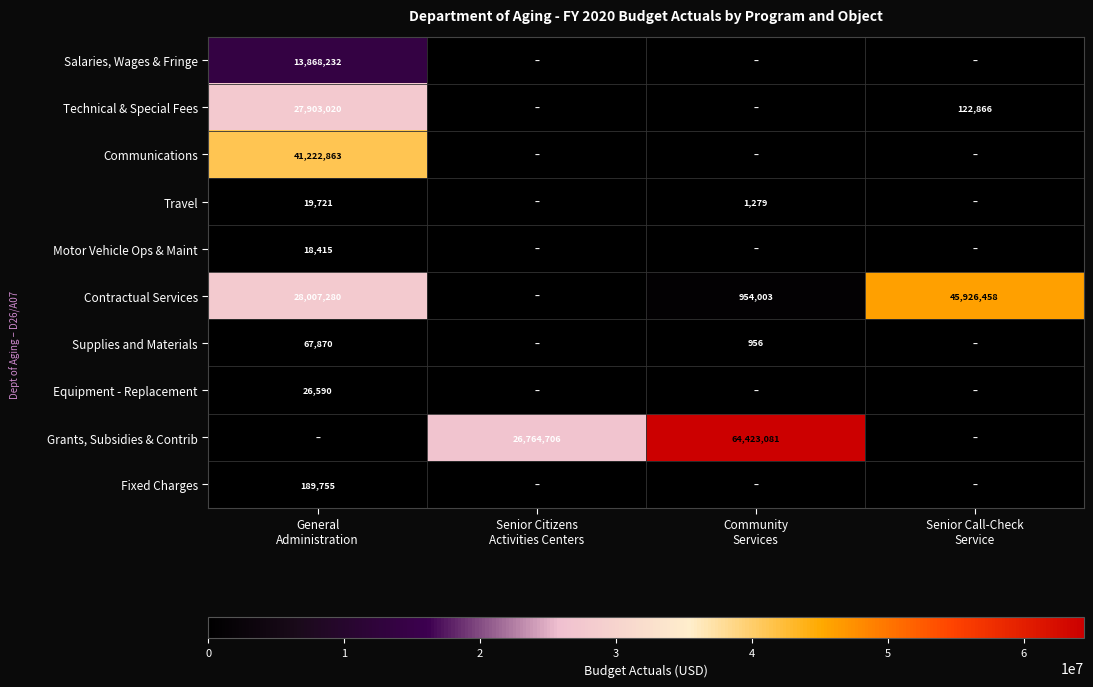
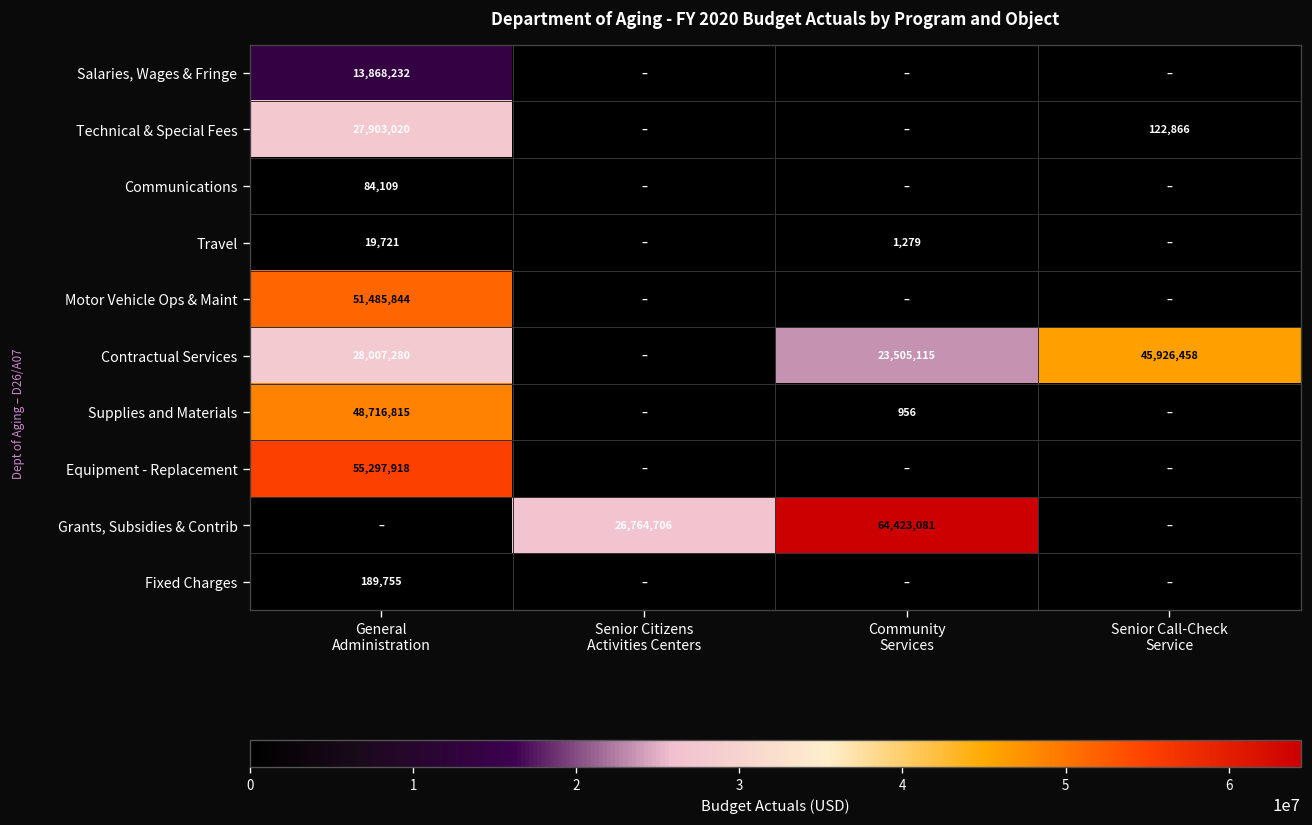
Communications, General Administration: 41,222,863 -> 84,109
Motor Vehicle Ops & Maint, General Administration: 18,415 -> 51,485,844
Contractual Services, Community Services: 954,003 -> 23,505,115
Supplies and Materials, General Administration: 67,870 -> 48,716,815
Equipment - Replacement, General Administration: 26,590 -> 55,297,918
